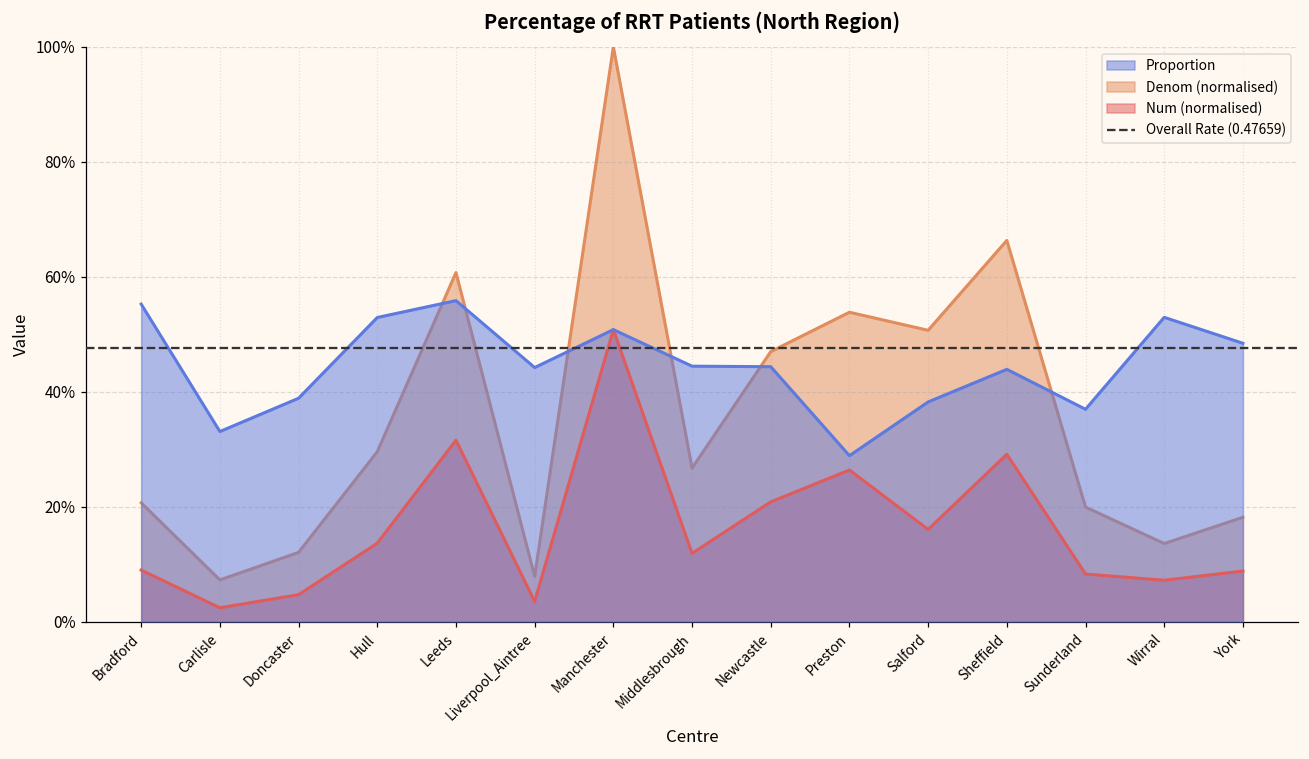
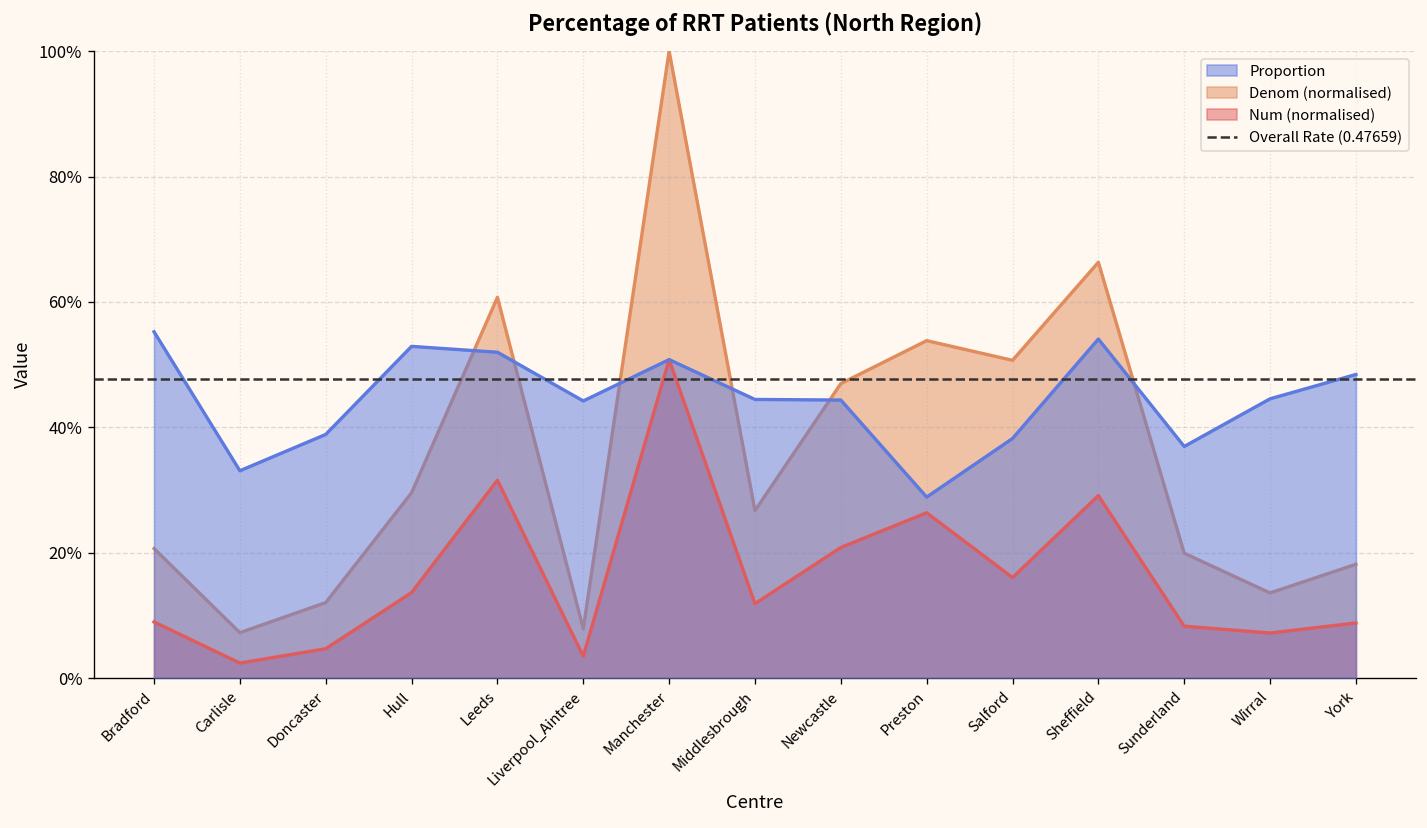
Proportion, Leeds: 56% -> 52%
Proportion, Sheffield: 44% -> 54%
Proportion, Wirral: 53% -> 45%
